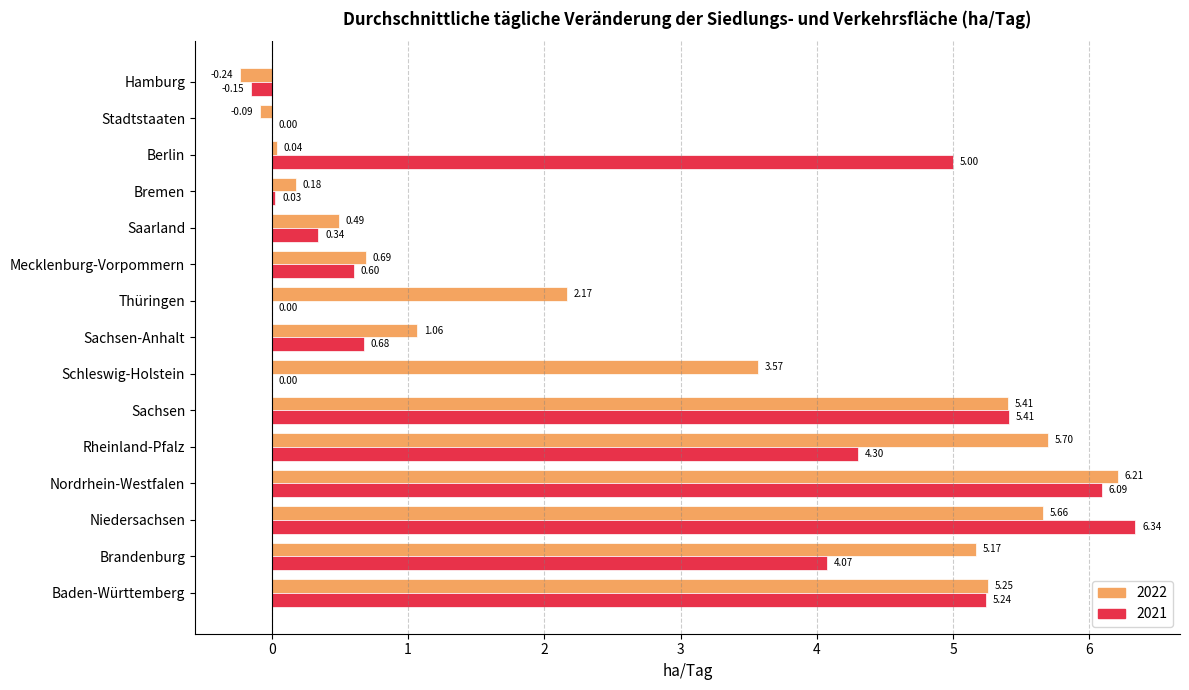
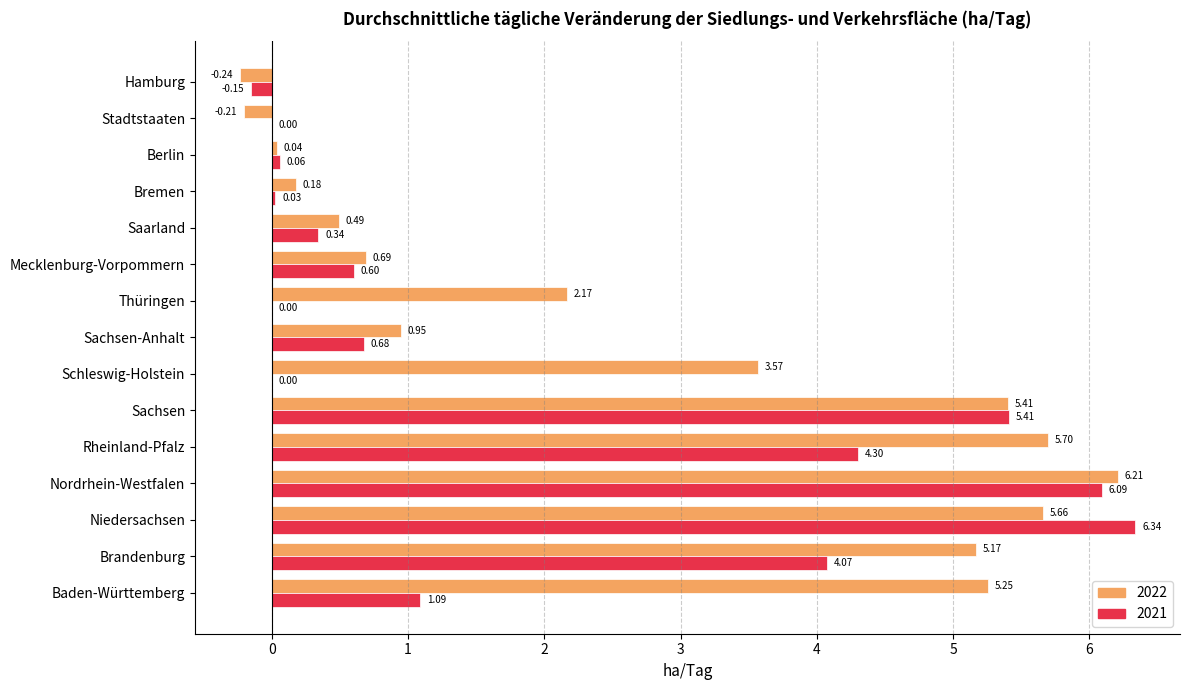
2022, Stadtstaaten: -0.09 -> -0.21
2021, Berlin: 5.00 -> 0.06
2022, Sachsen-Anhalt: 1.06 -> 0.95
2021, Baden-Württemberg: 5.24 -> 1.09
